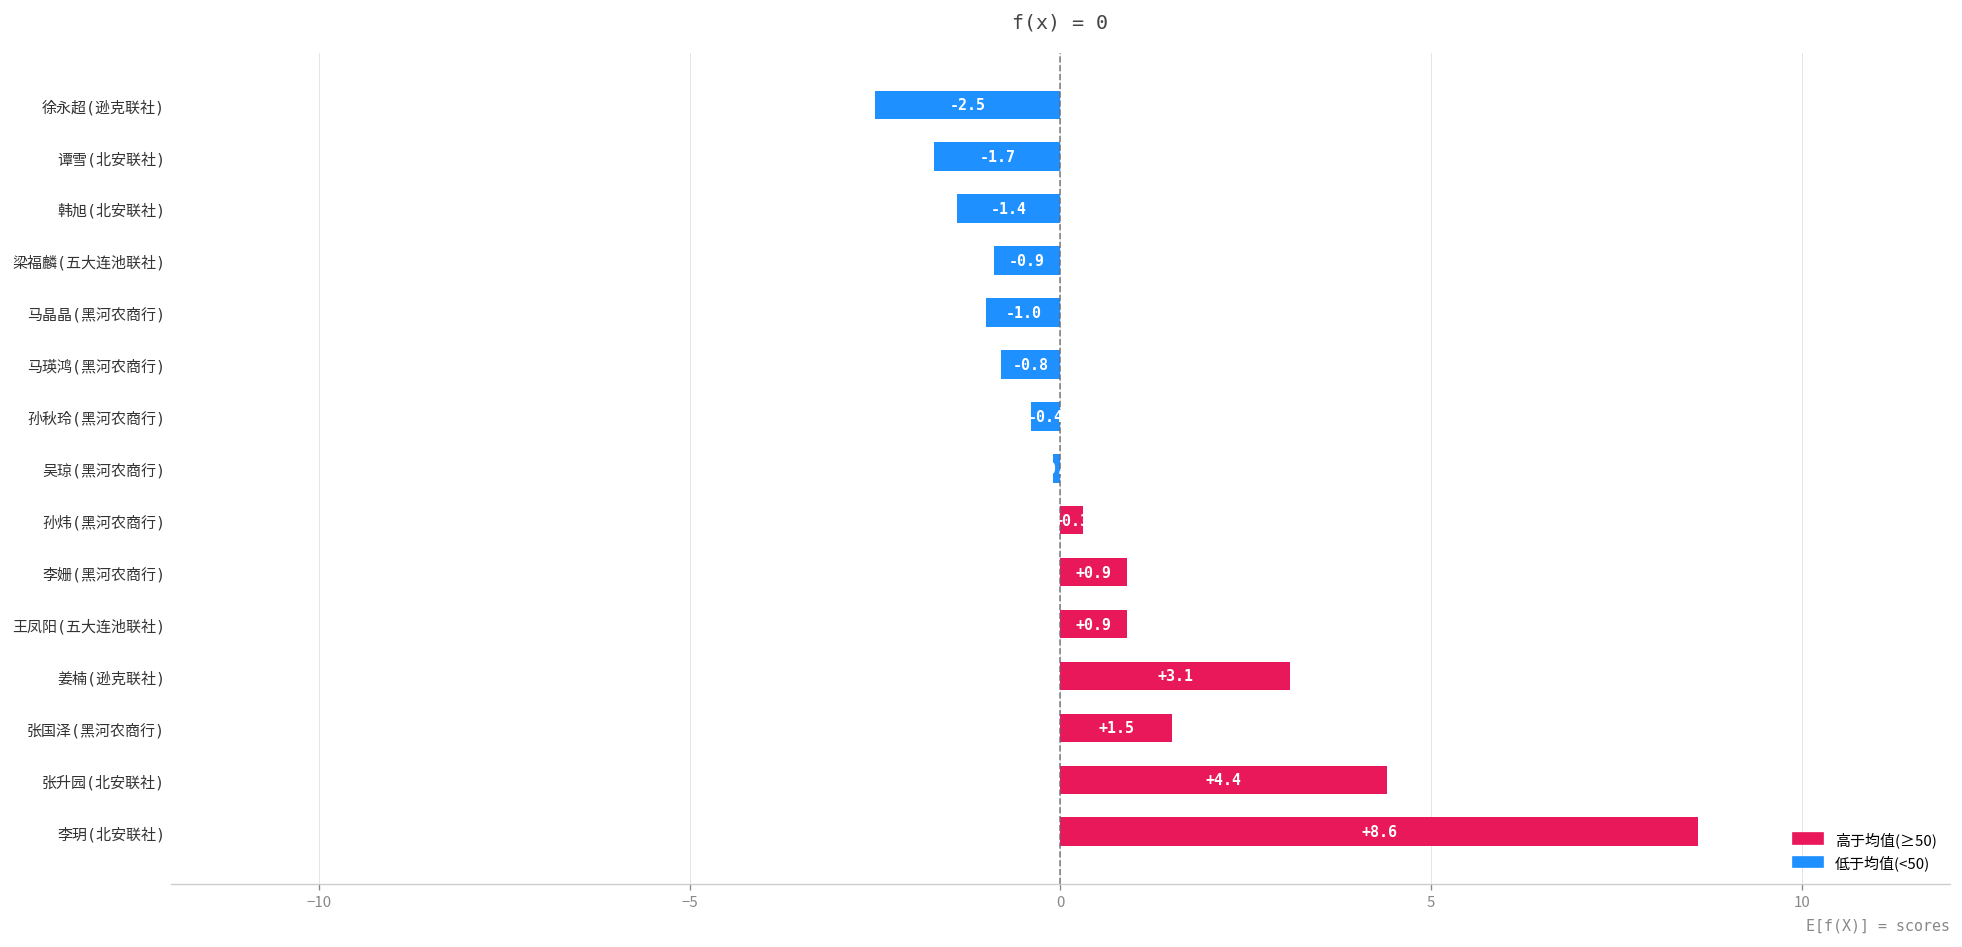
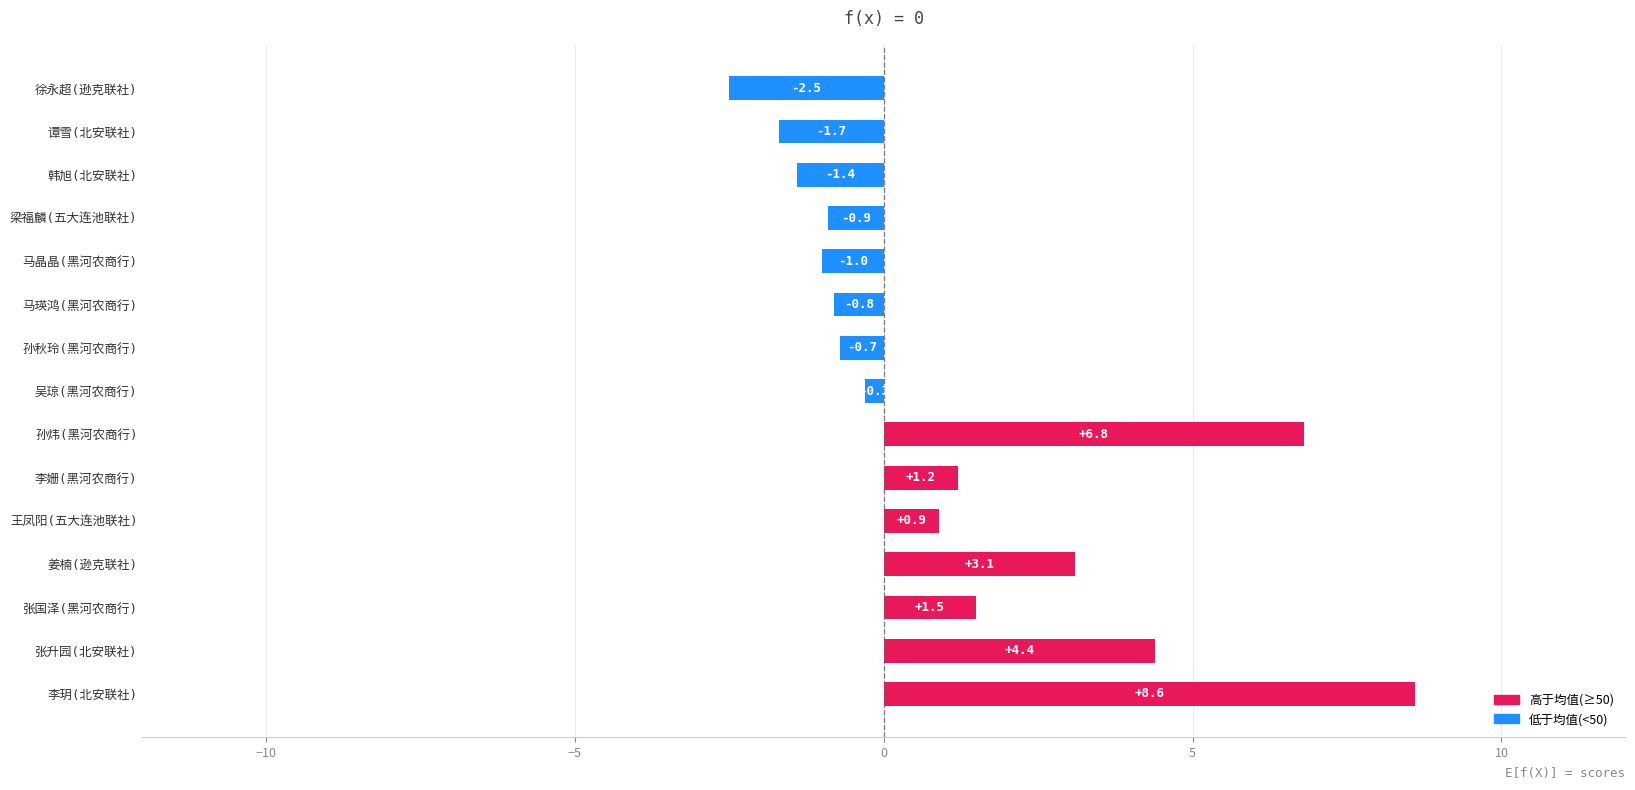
孙秋玲(黑河农商行): -0.4 -> -0.7
吴琼(黑河农商行): -0.1 -> -0.3
孙炜(黑河农商行): +0.3 -> +6.8
李姗(黑河农商行): +0.9 -> +1.2
